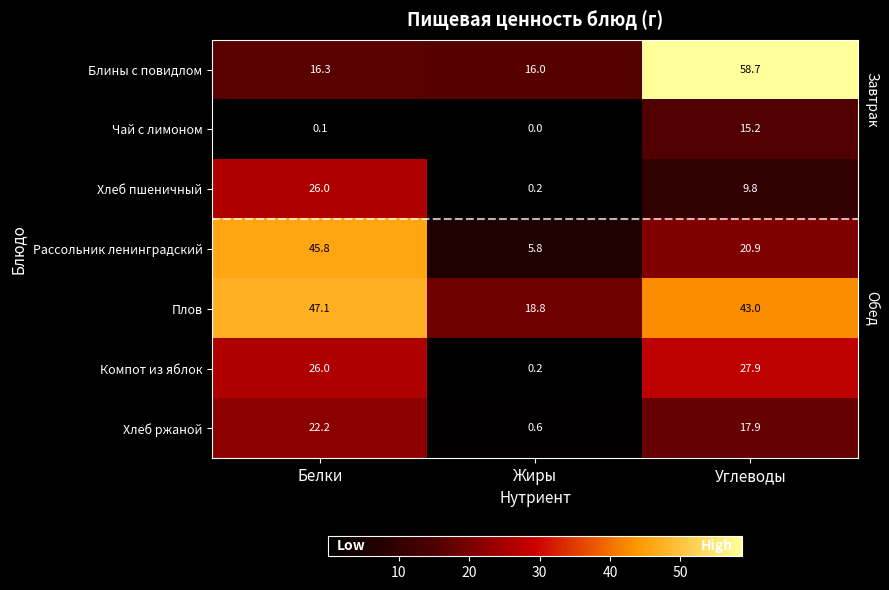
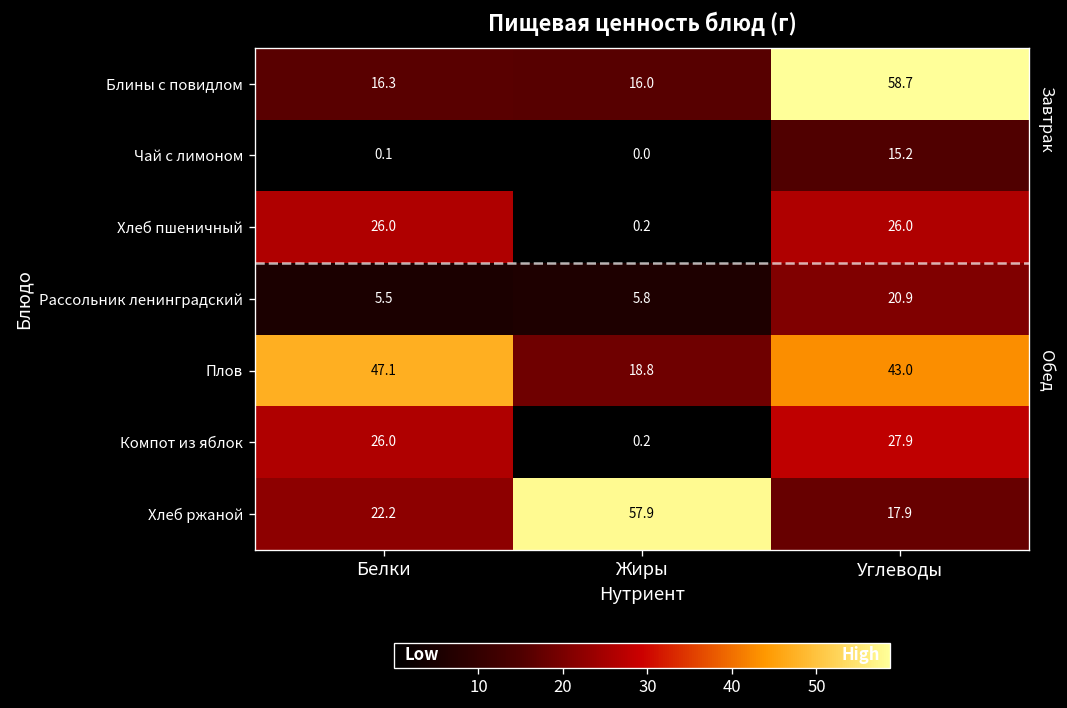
Хлеб пшеничный, Углеводы: 9.8 -> 26.0
Рассольник ленинградский, Белки: 45.8 -> 5.5
Хлеб ржаной, Жиры: 0.6 -> 57.9
